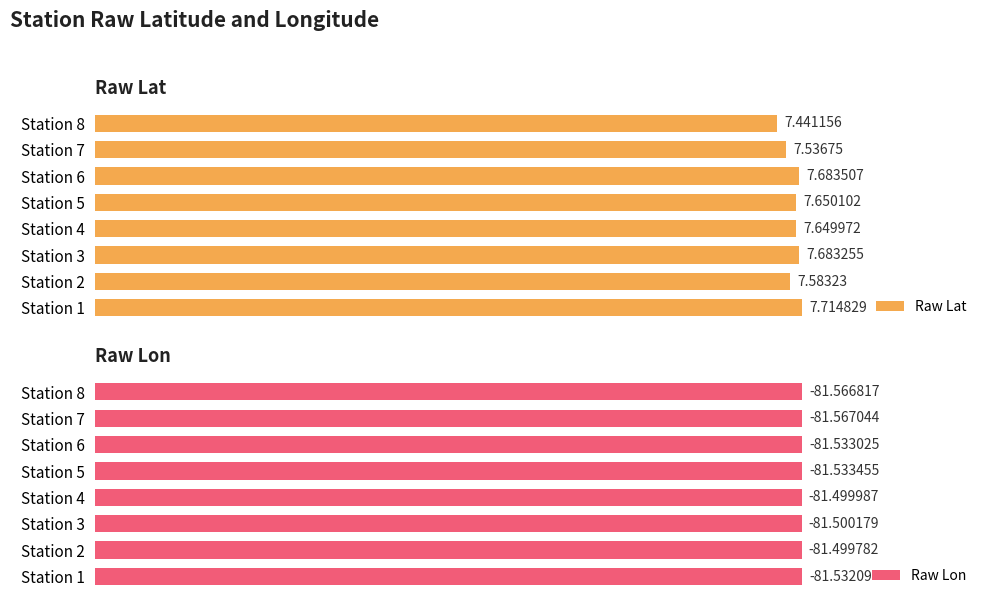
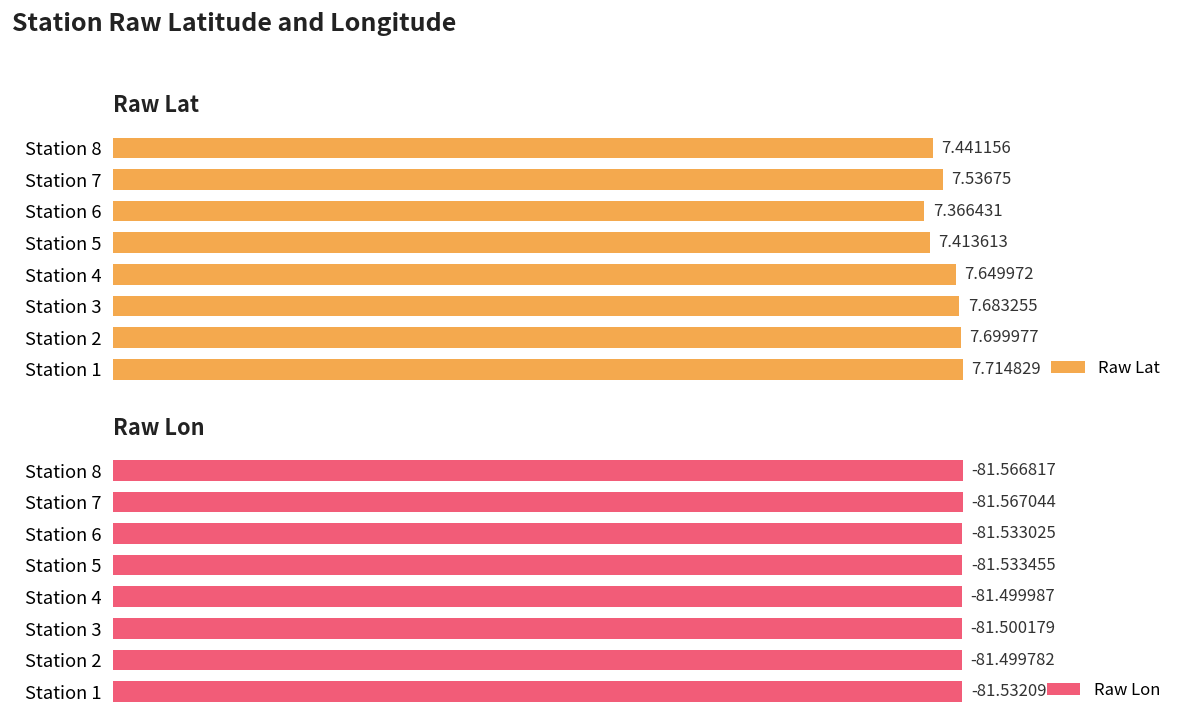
Raw Lat, Station 6: 7.683507 -> 7.366431
Raw Lat, Station 5: 7.650102 -> 7.413613
Raw Lat, Station 2: 7.58323 -> 7.699977
